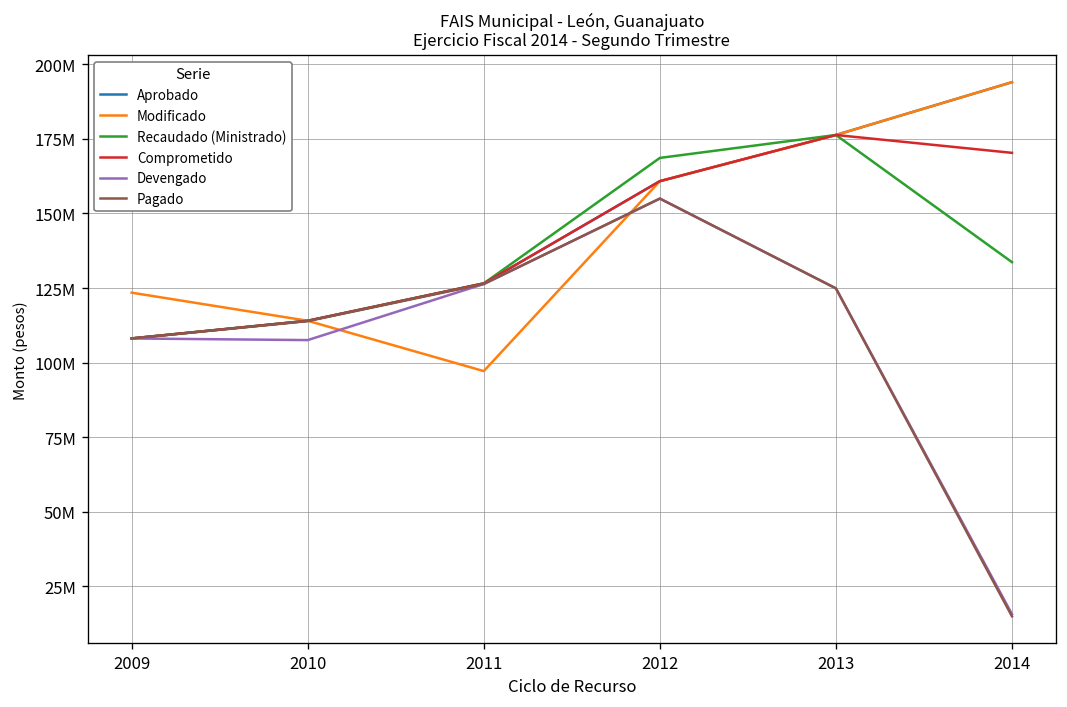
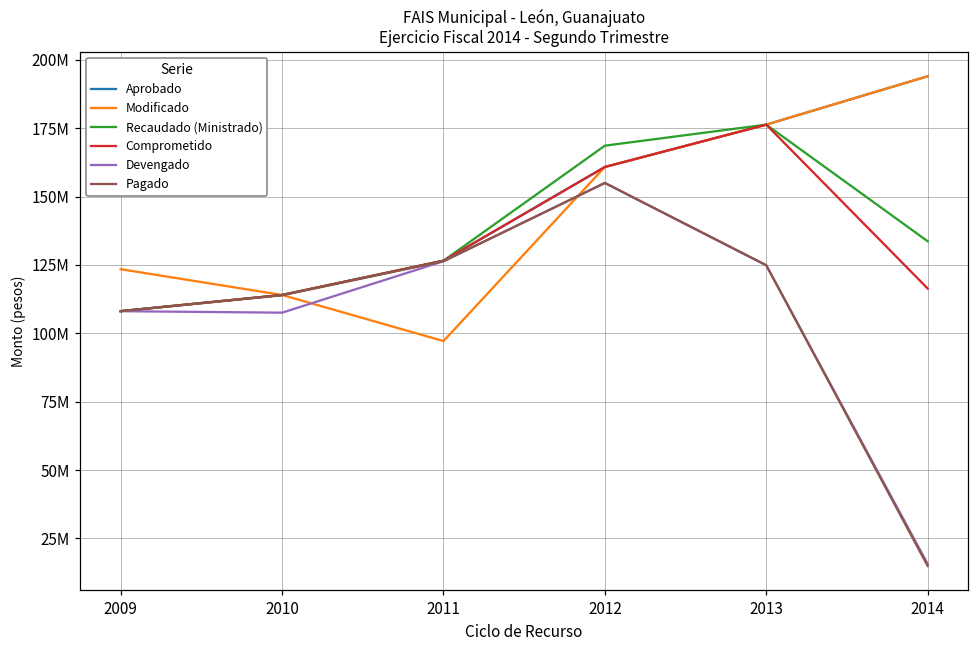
Comprometido, 2014: 170000000 -> 116000000
